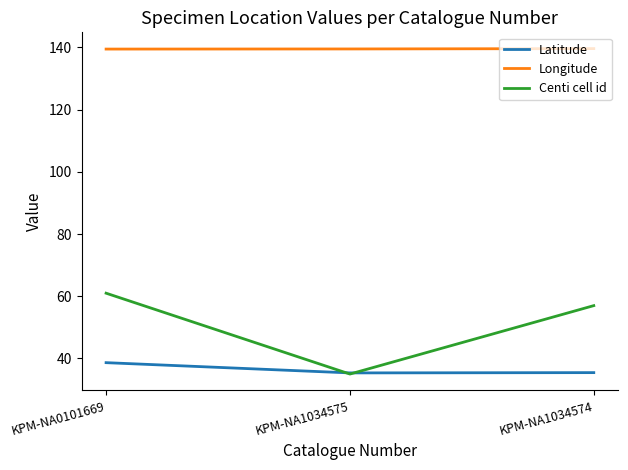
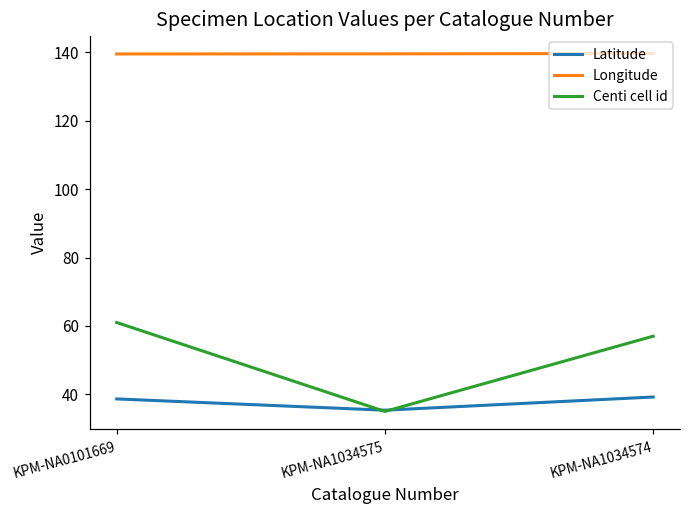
Latitude, KPM-NA1034574: 35 -> 39
